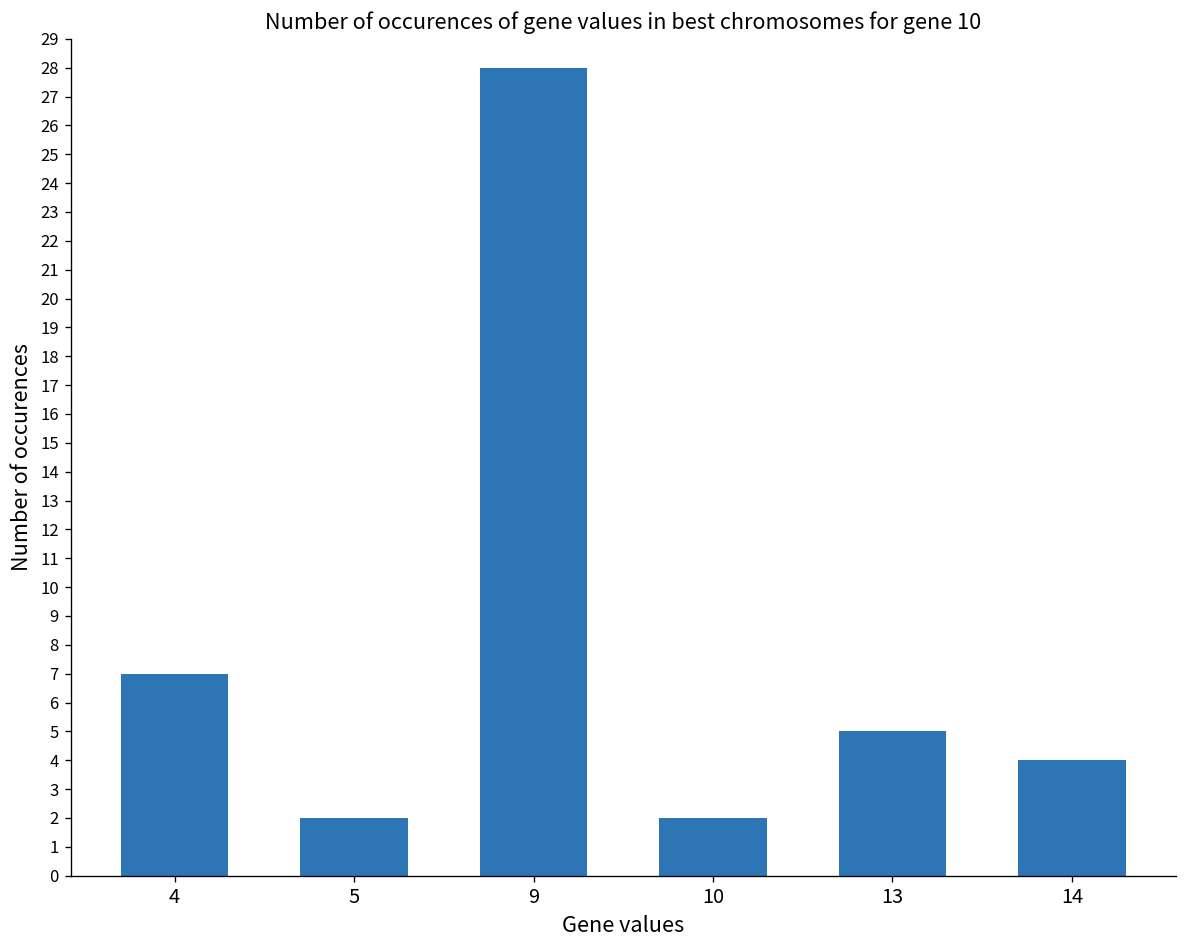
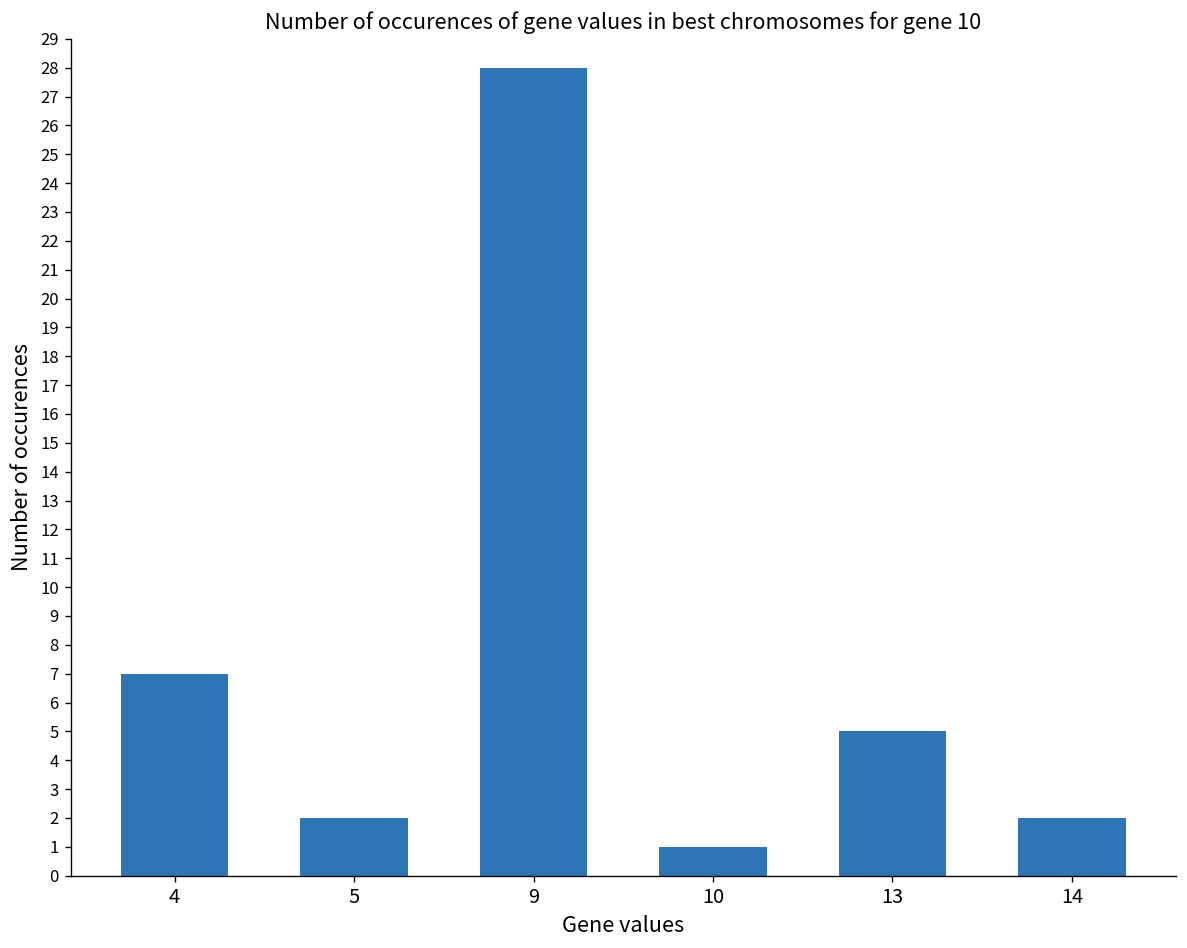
10: 2 -> 1
14: 4 -> 2
